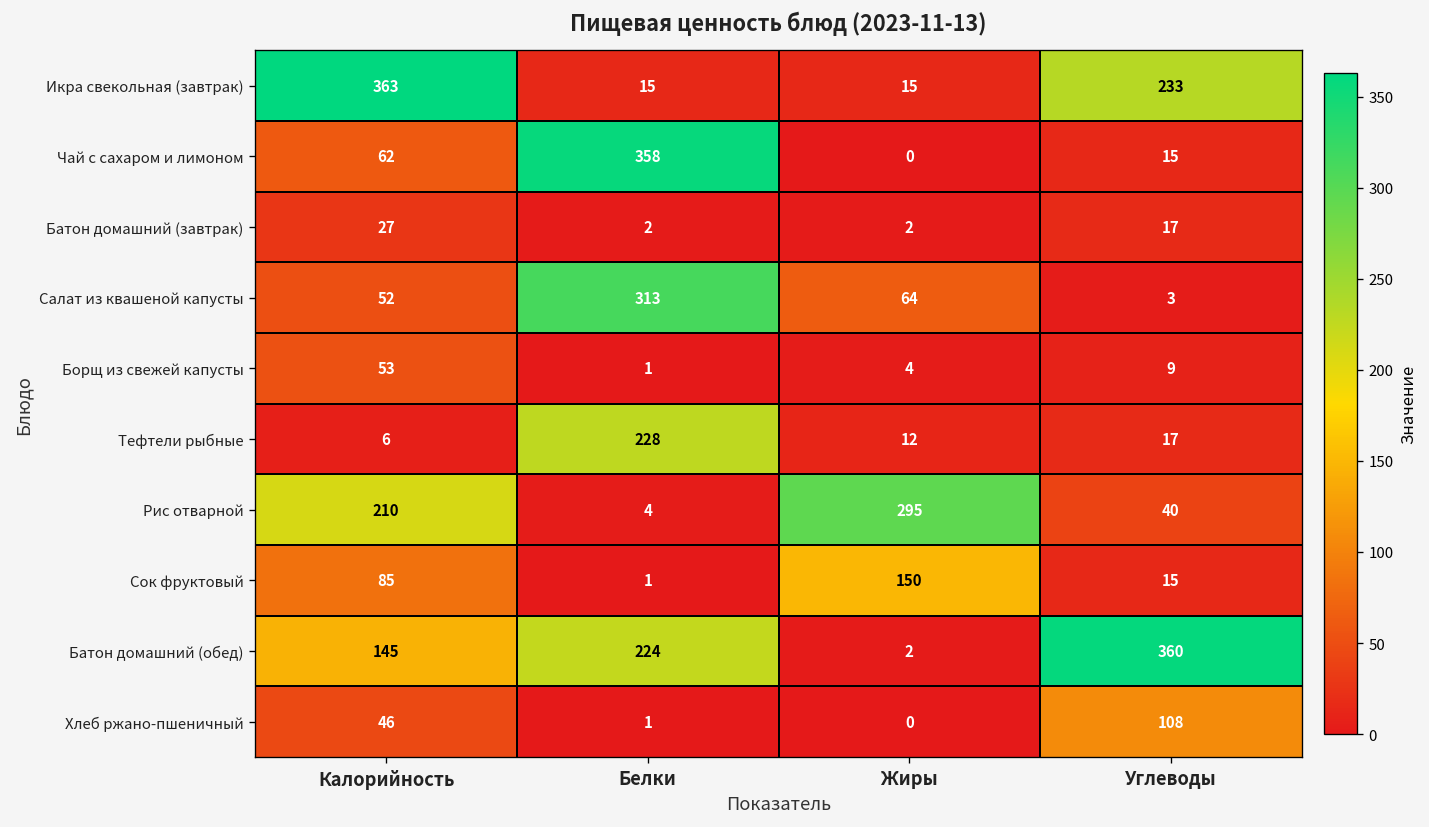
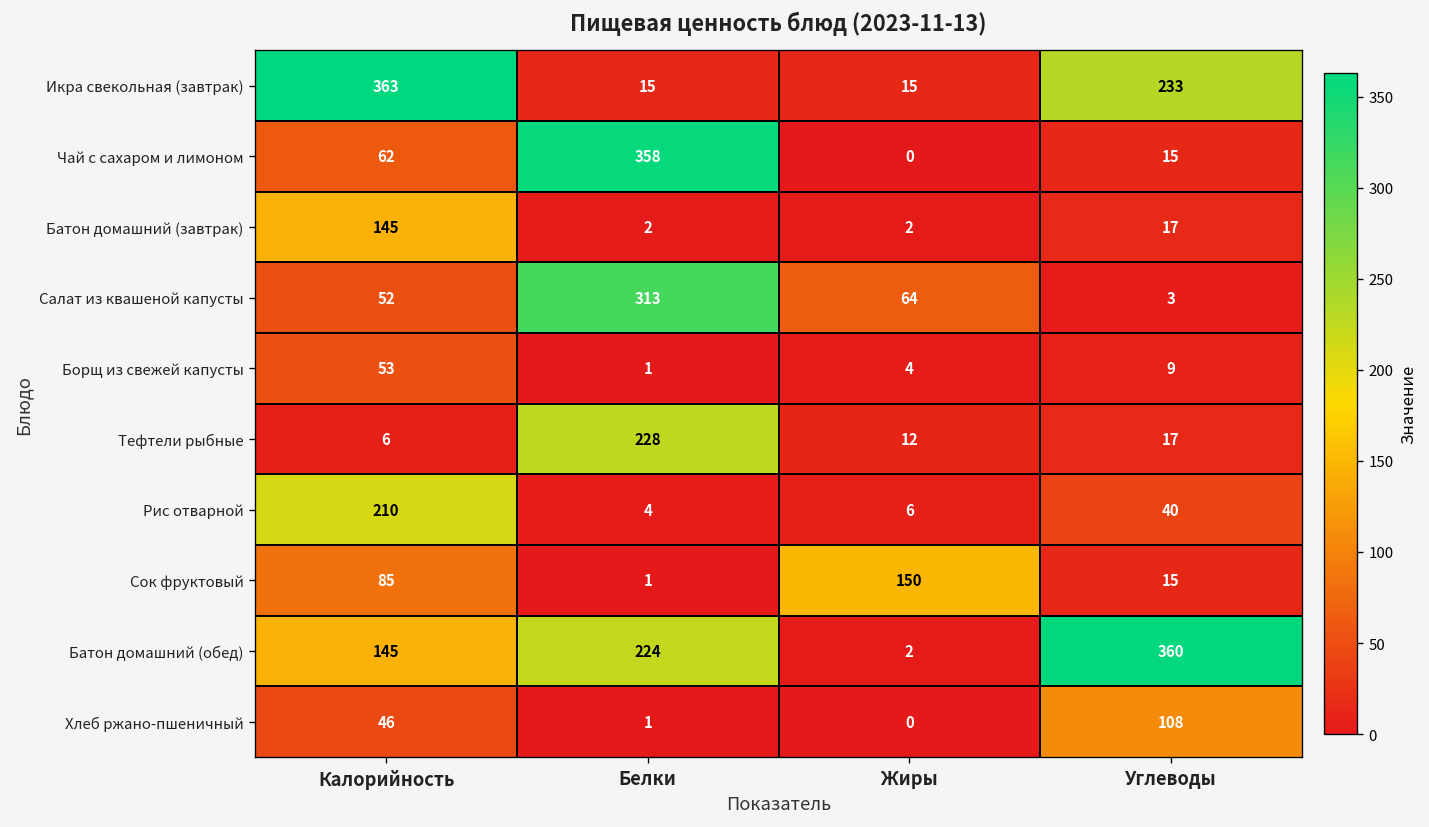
Батон домашний (завтрак), Калорийность: 27 -> 145
Рис отварной, Жиры: 295 -> 6
